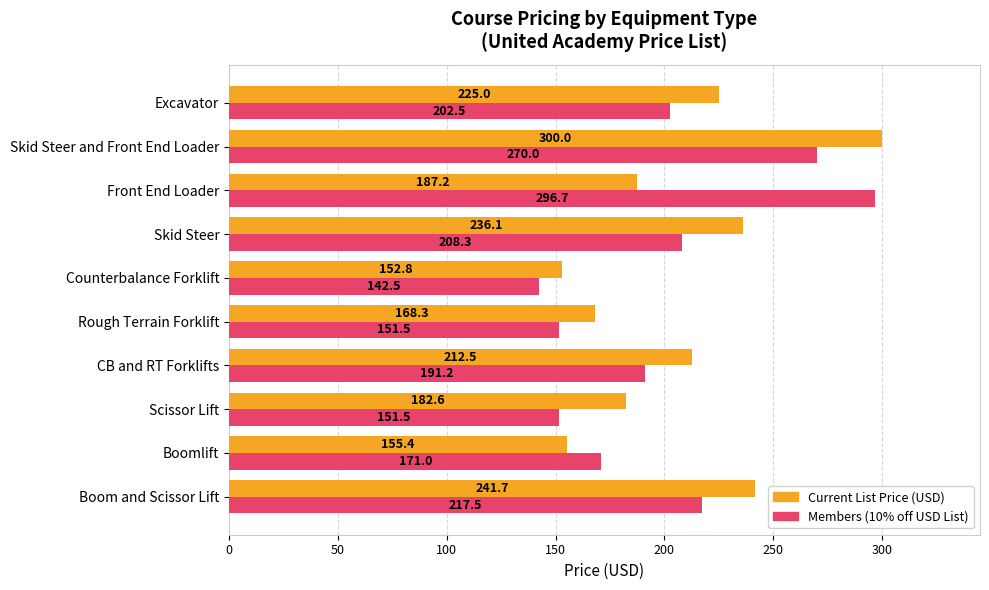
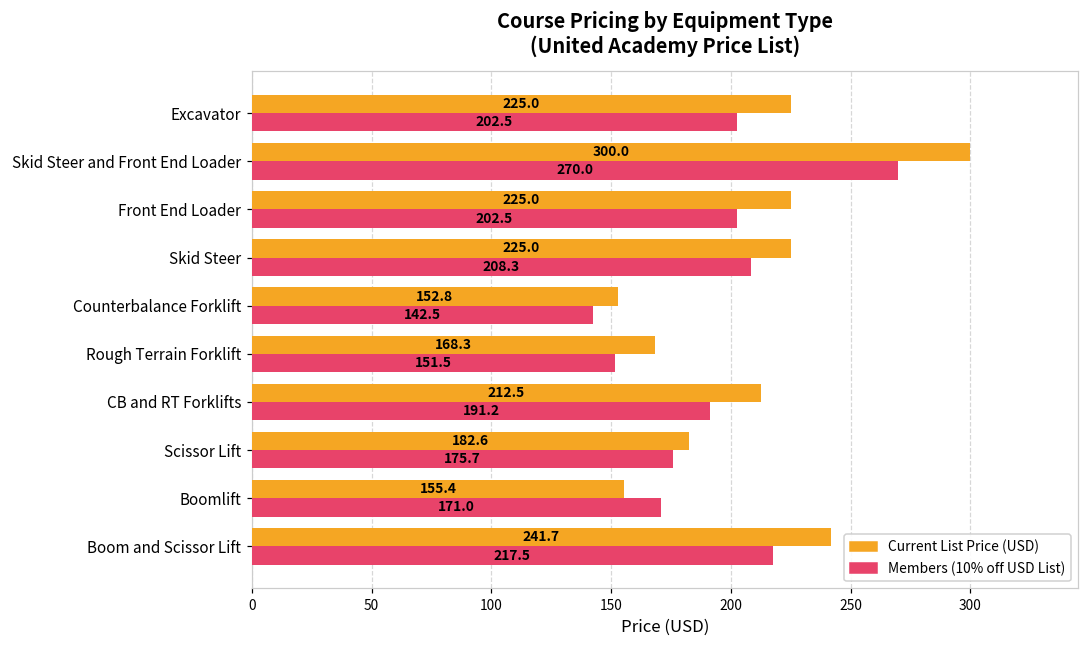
Current List Price (USD), Front End Loader: 187.2 -> 225.0
Members (10% off USD List), Front End Loader: 296.7 -> 202.5
Current List Price (USD), Skid Steer: 236.1 -> 225.0
Members (10% off USD List), Scissor Lift: 151.5 -> 175.7
